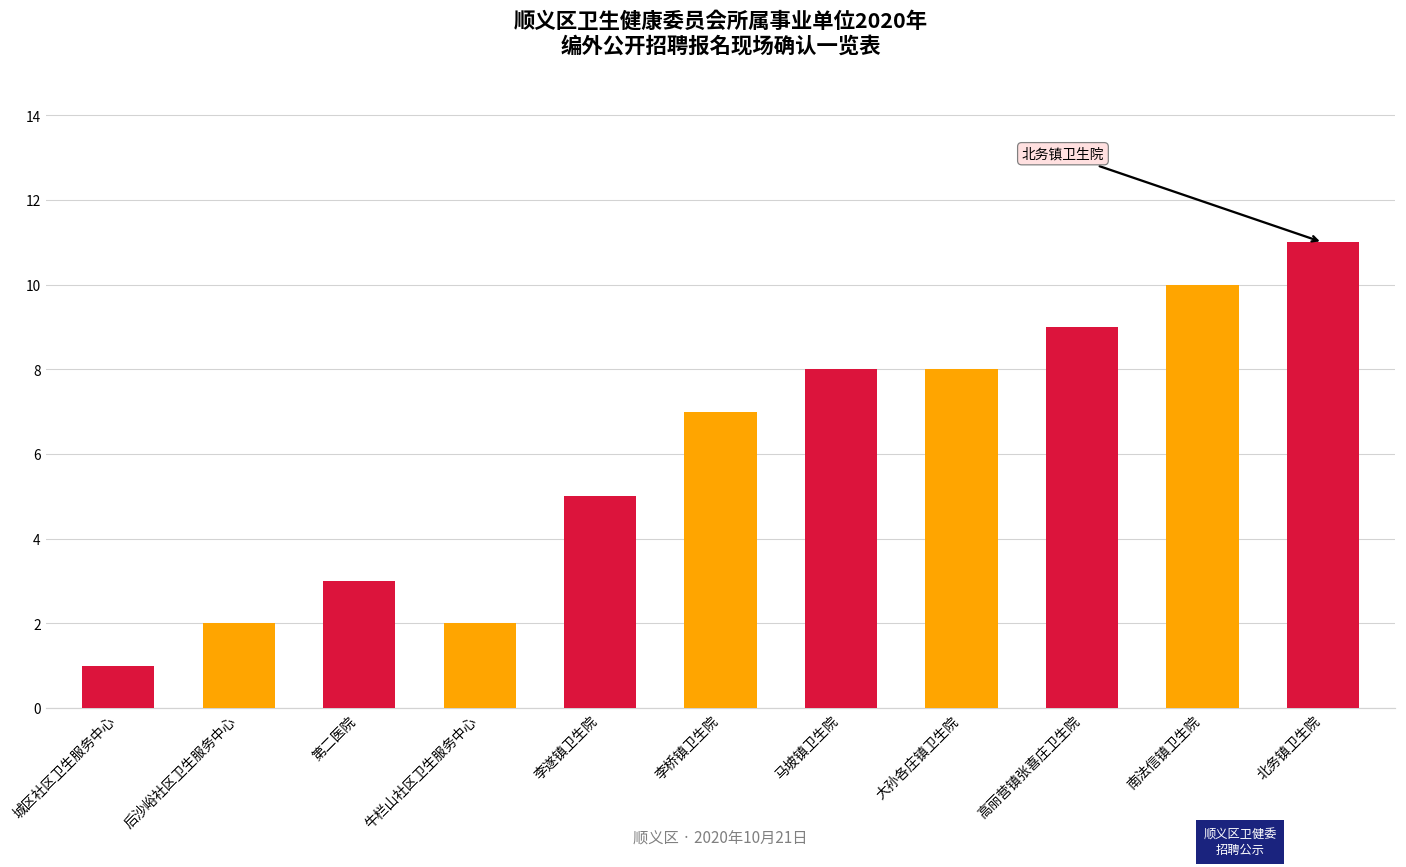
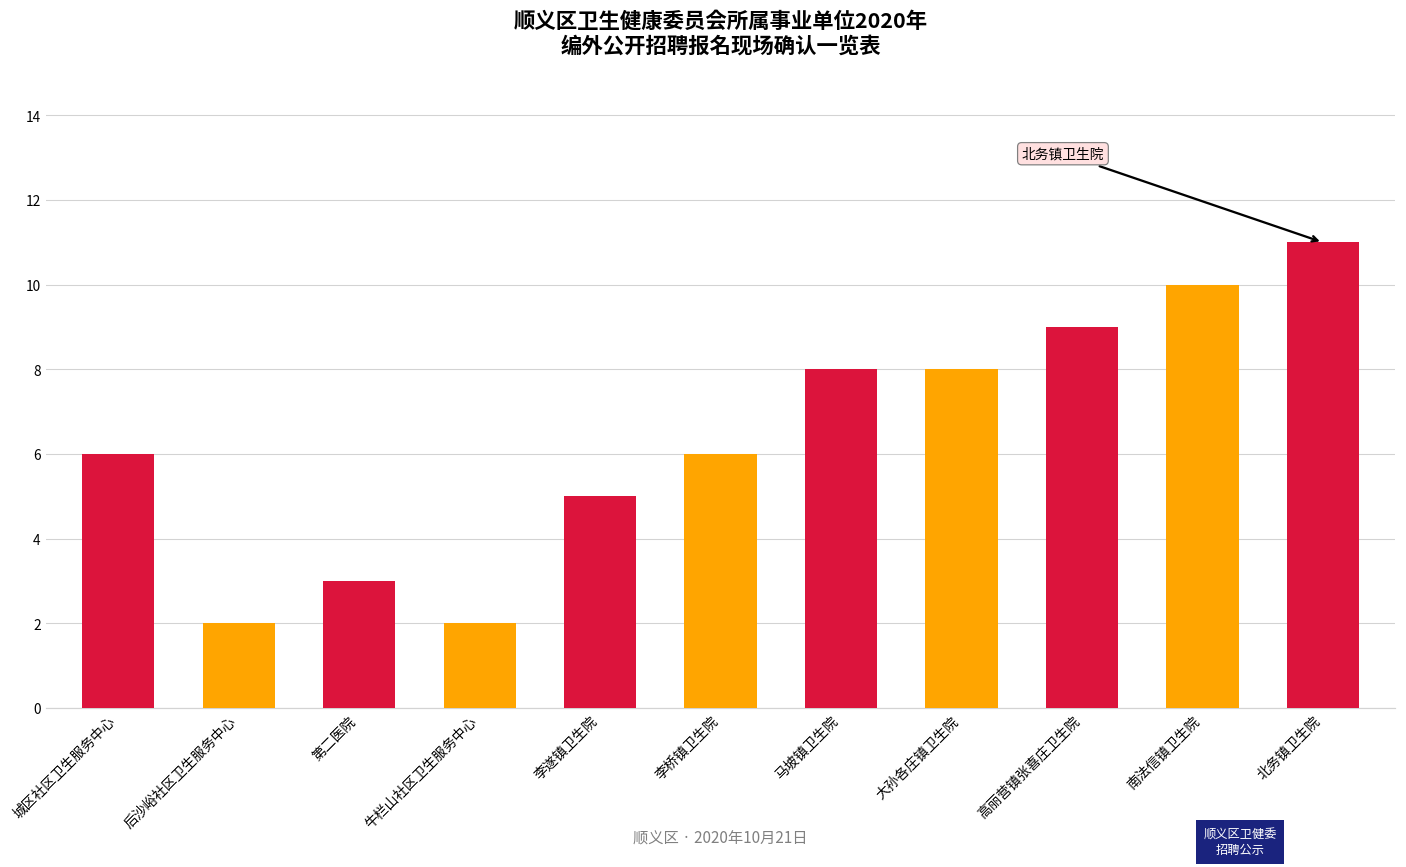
城区社区卫生服务中心: 1 -> 6
李桥镇卫生院: 7 -> 6
